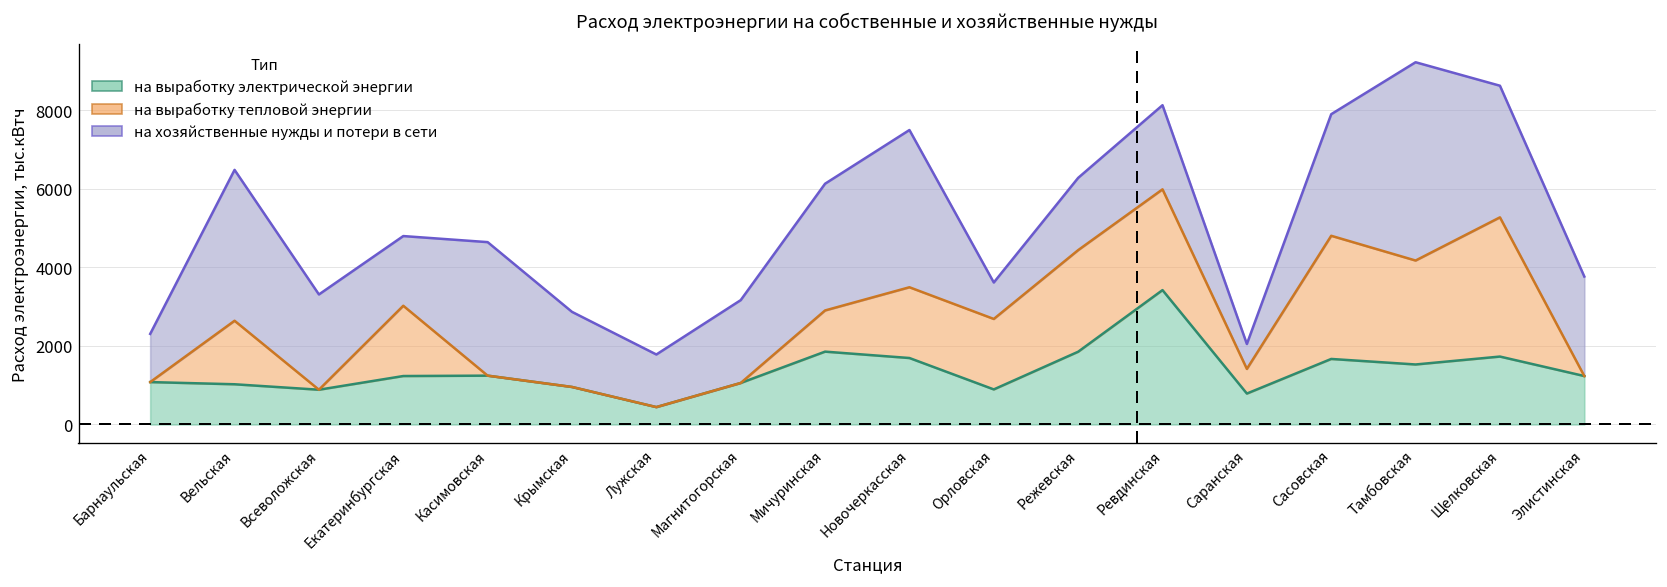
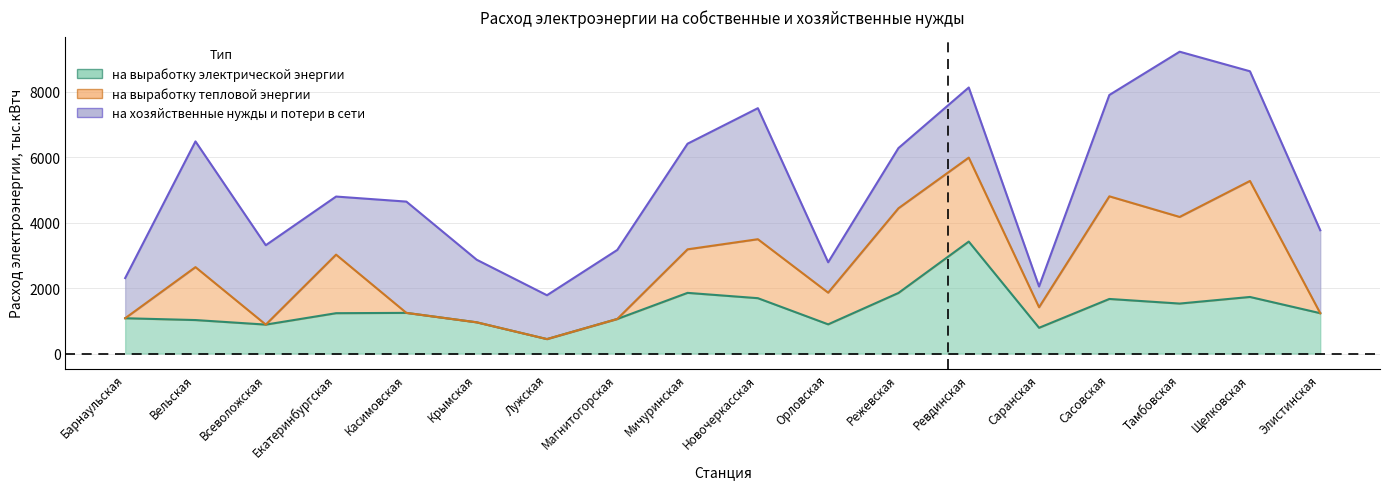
на выработку тепловой энергии, Мичуринская: 1000 -> 1300
на выработку тепловой энергии, Орловская: 1800 -> 1000
